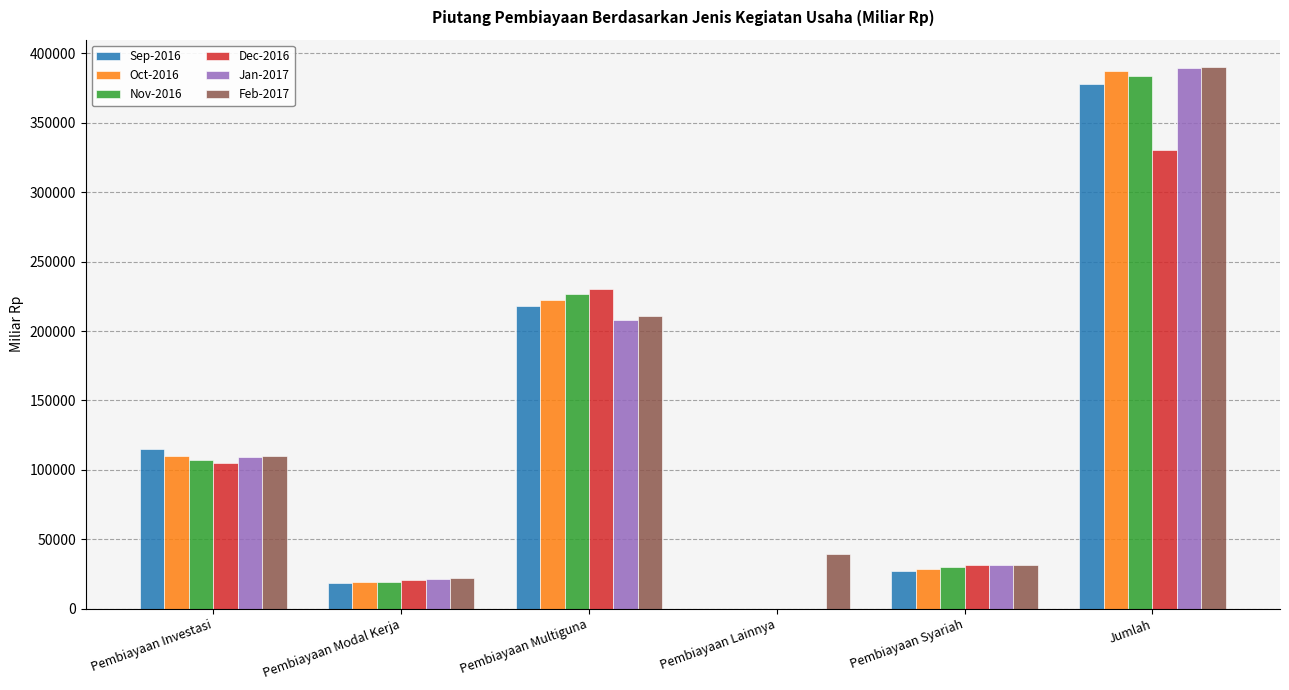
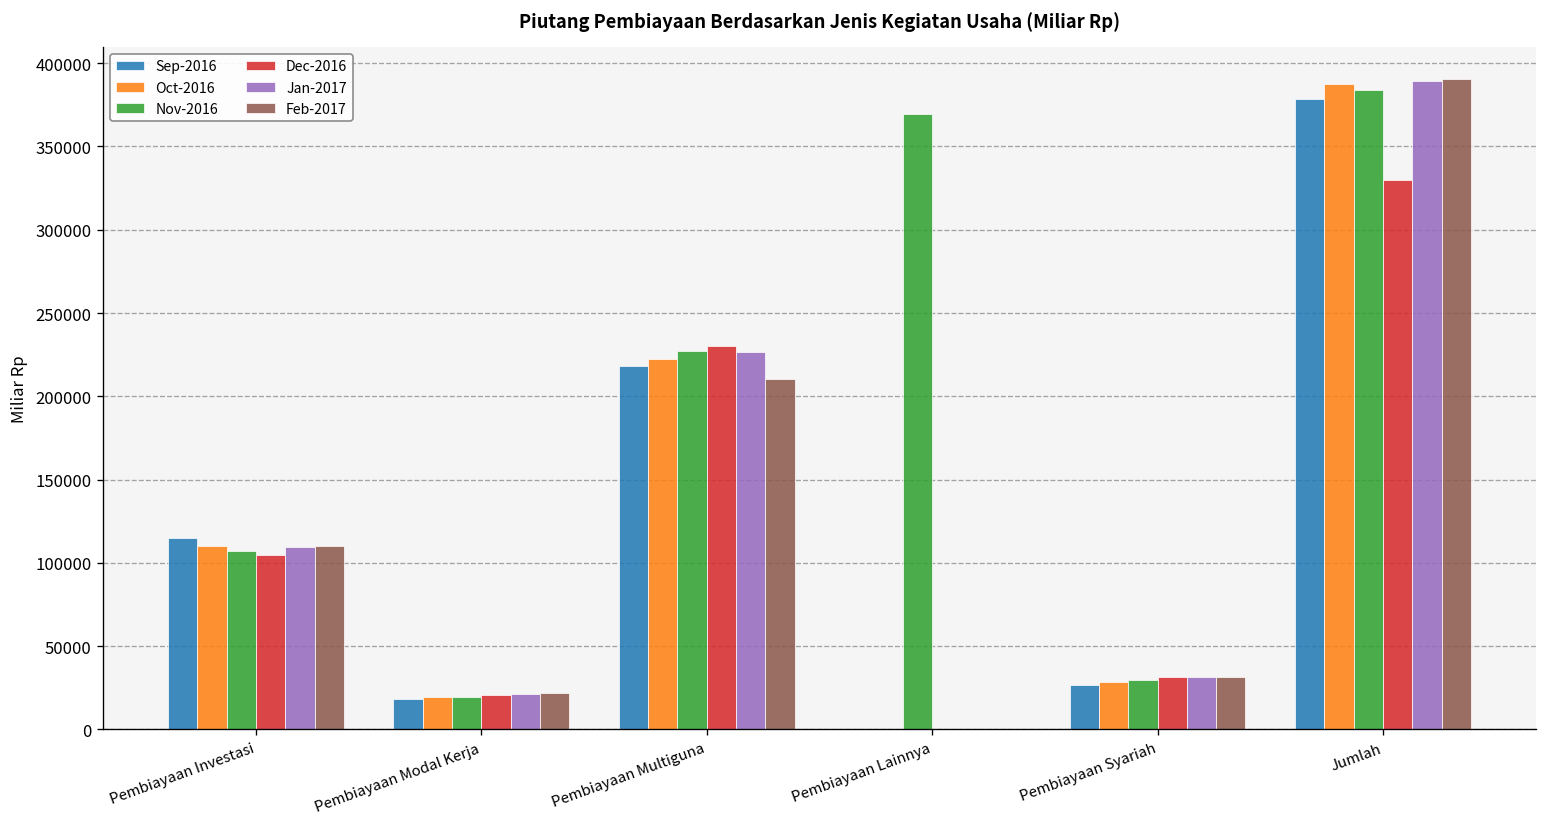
Jan-2017, Pembiayaan Multiguna: 208000 -> 227000
Nov-2016, Pembiayaan Lainnya: 0 -> 370000
Feb-2017, Pembiayaan Lainnya: 40000 -> 0
